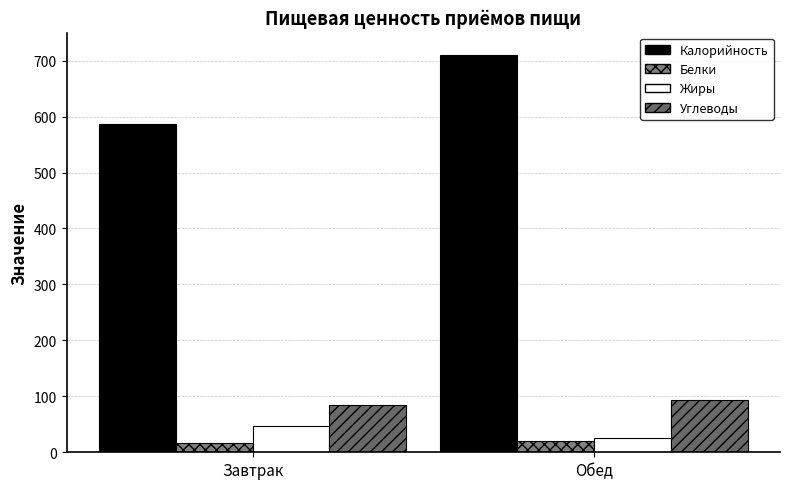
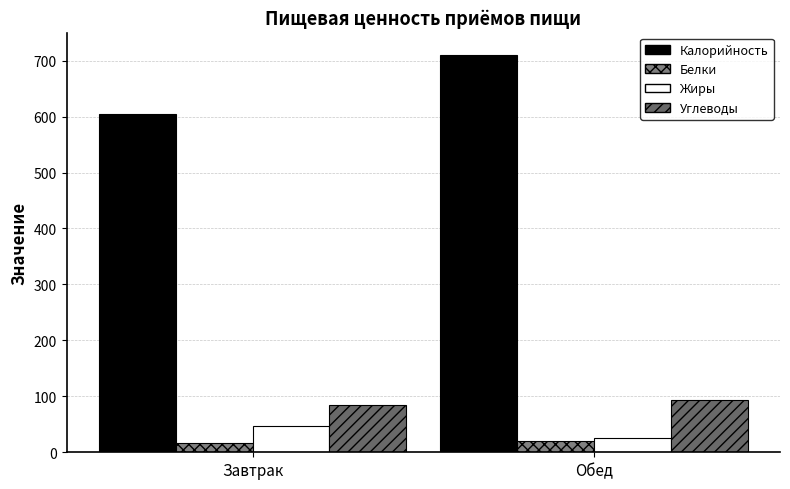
Калорийность, Завтрак: 590 -> 610
